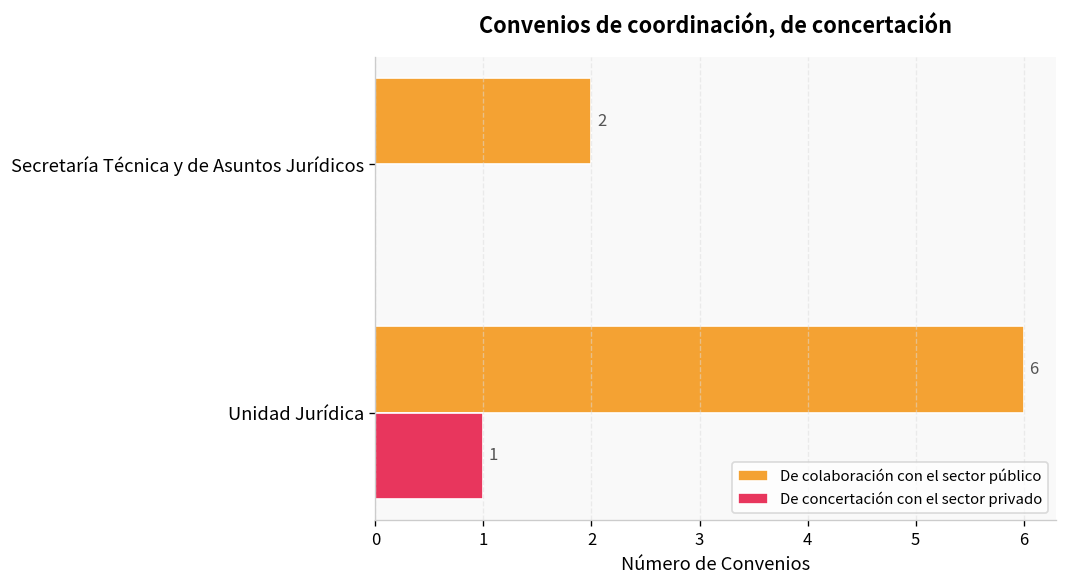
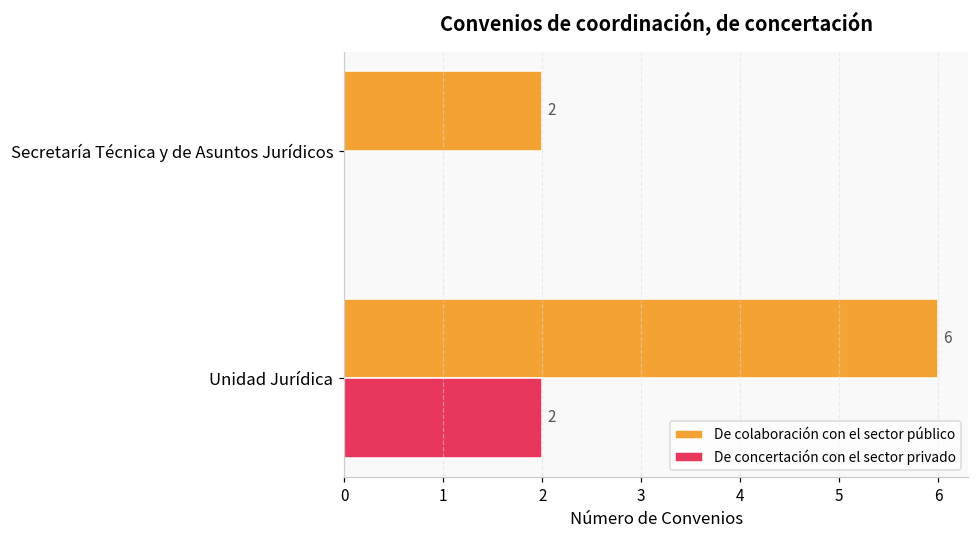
De concertación con el sector privado, Unidad Jurídica: 1 -> 2
